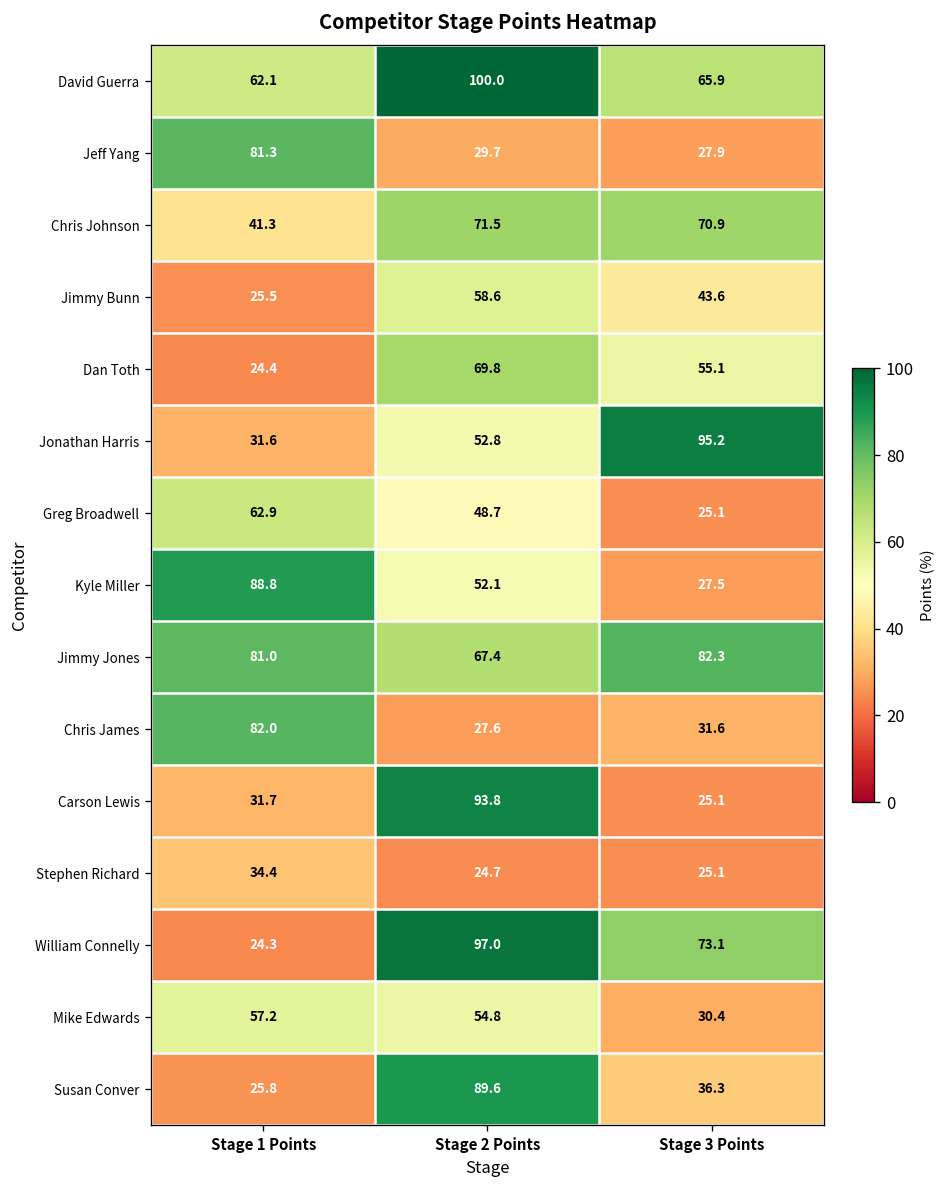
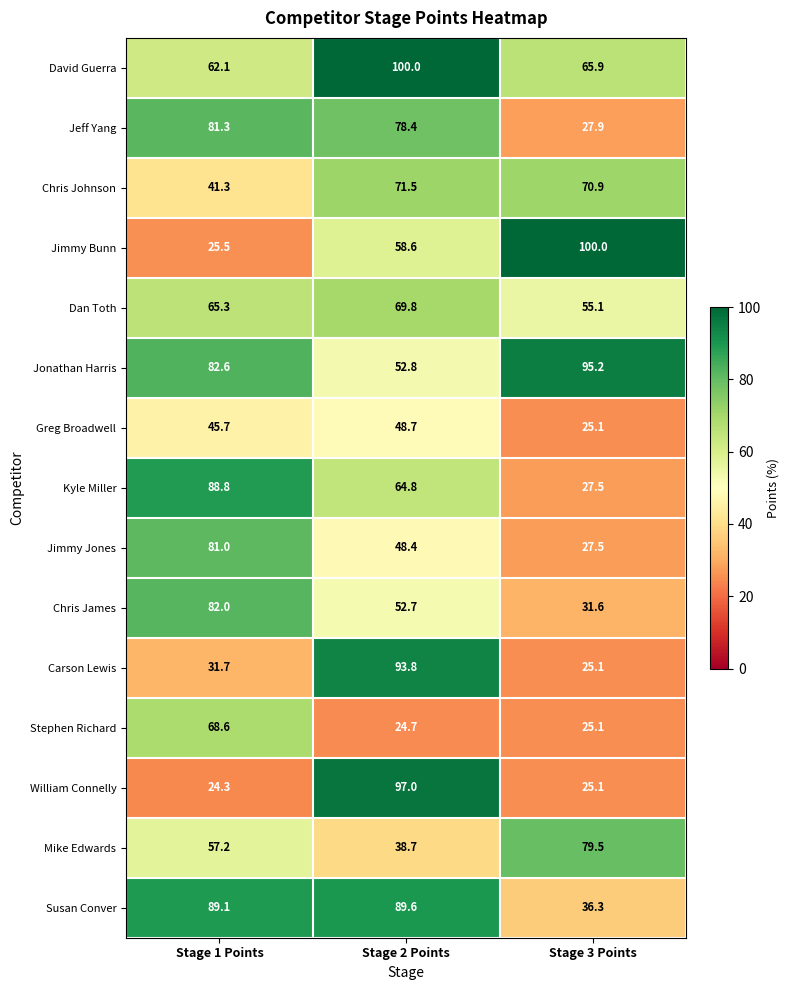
Jeff Yang, Stage 2 Points: 29.7 -> 78.4
Jimmy Bunn, Stage 3 Points: 43.6 -> 100.0
Dan Toth, Stage 1 Points: 24.4 -> 65.3
Jonathan Harris, Stage 1 Points: 31.6 -> 82.6
Greg Broadwell, Stage 1 Points: 62.9 -> 45.7
Kyle Miller, Stage 2 Points: 52.1 -> 64.8
Jimmy Jones, Stage 2 Points: 67.4 -> 48.4
Jimmy Jones, Stage 3 Points: 82.3 -> 27.5
Chris James, Stage 2 Points: 27.6 -> 52.7
Stephen Richard, Stage 1 Points: 34.4 -> 68.6
William Connelly, Stage 3 Points: 73.1 -> 25.1
Mike Edwards, Stage 2 Points: 54.8 -> 38.7
Mike Edwards, Stage 3 Points: 30.4 -> 79.5
Susan Conver, Stage 1 Points: 25.8 -> 89.1
